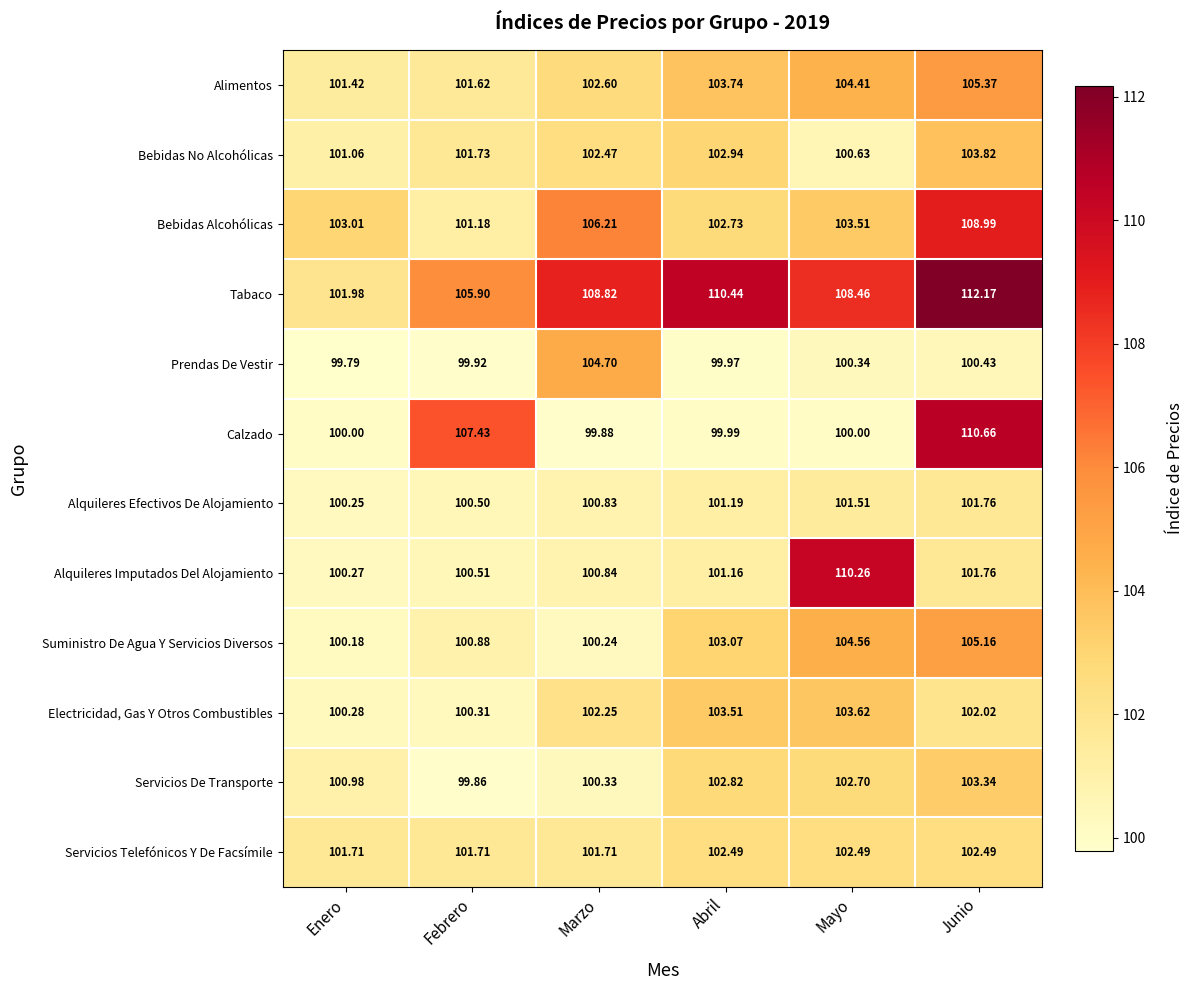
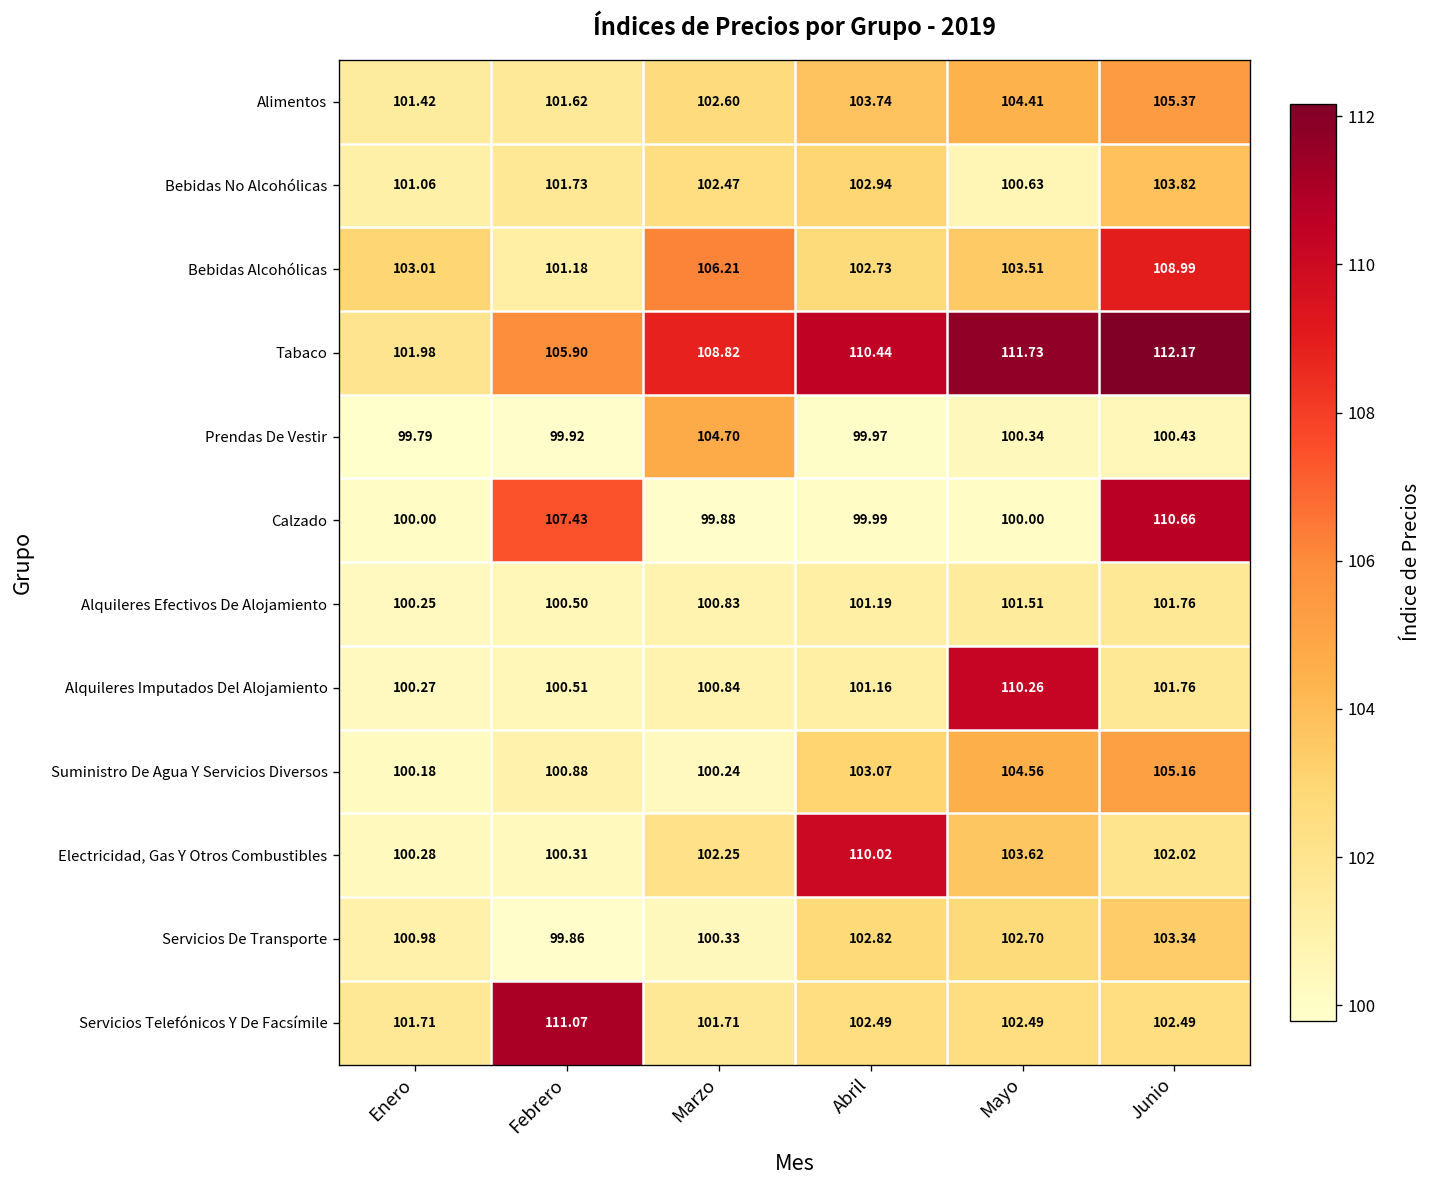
Tabaco, Mayo: 108.46 -> 111.73
Electricidad, Gas Y Otros Combustibles, Abril: 103.51 -> 110.02
Servicios Telefónicos Y De Facsímile, Febrero: 101.71 -> 111.07
